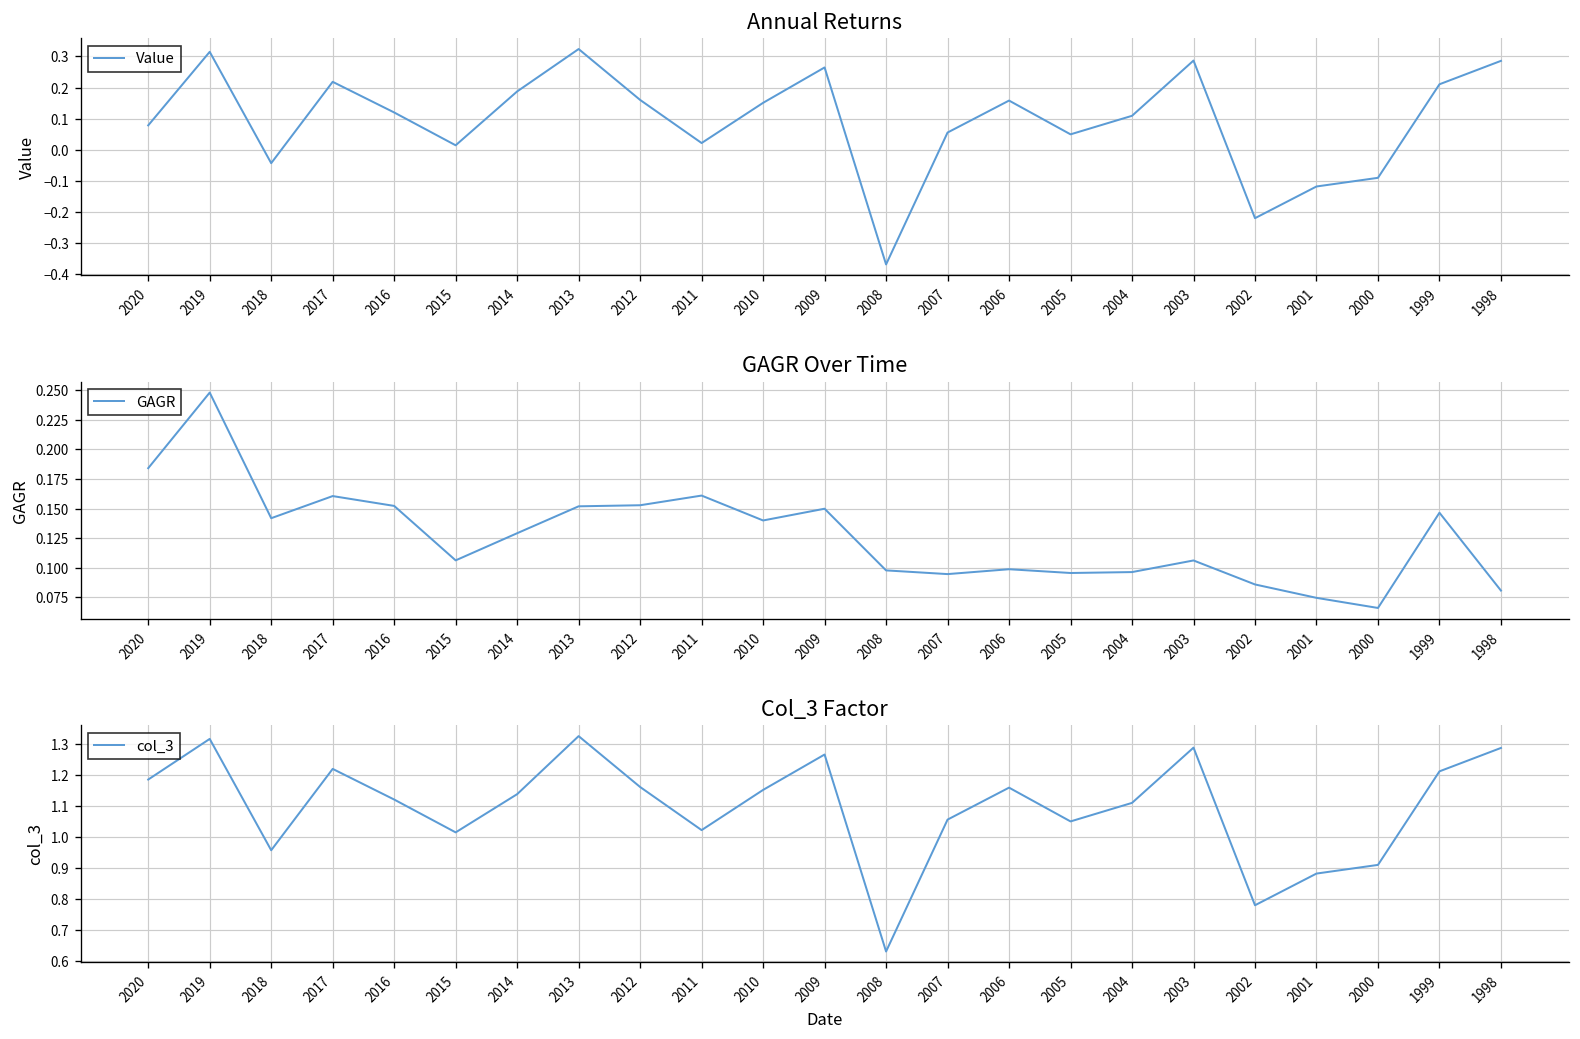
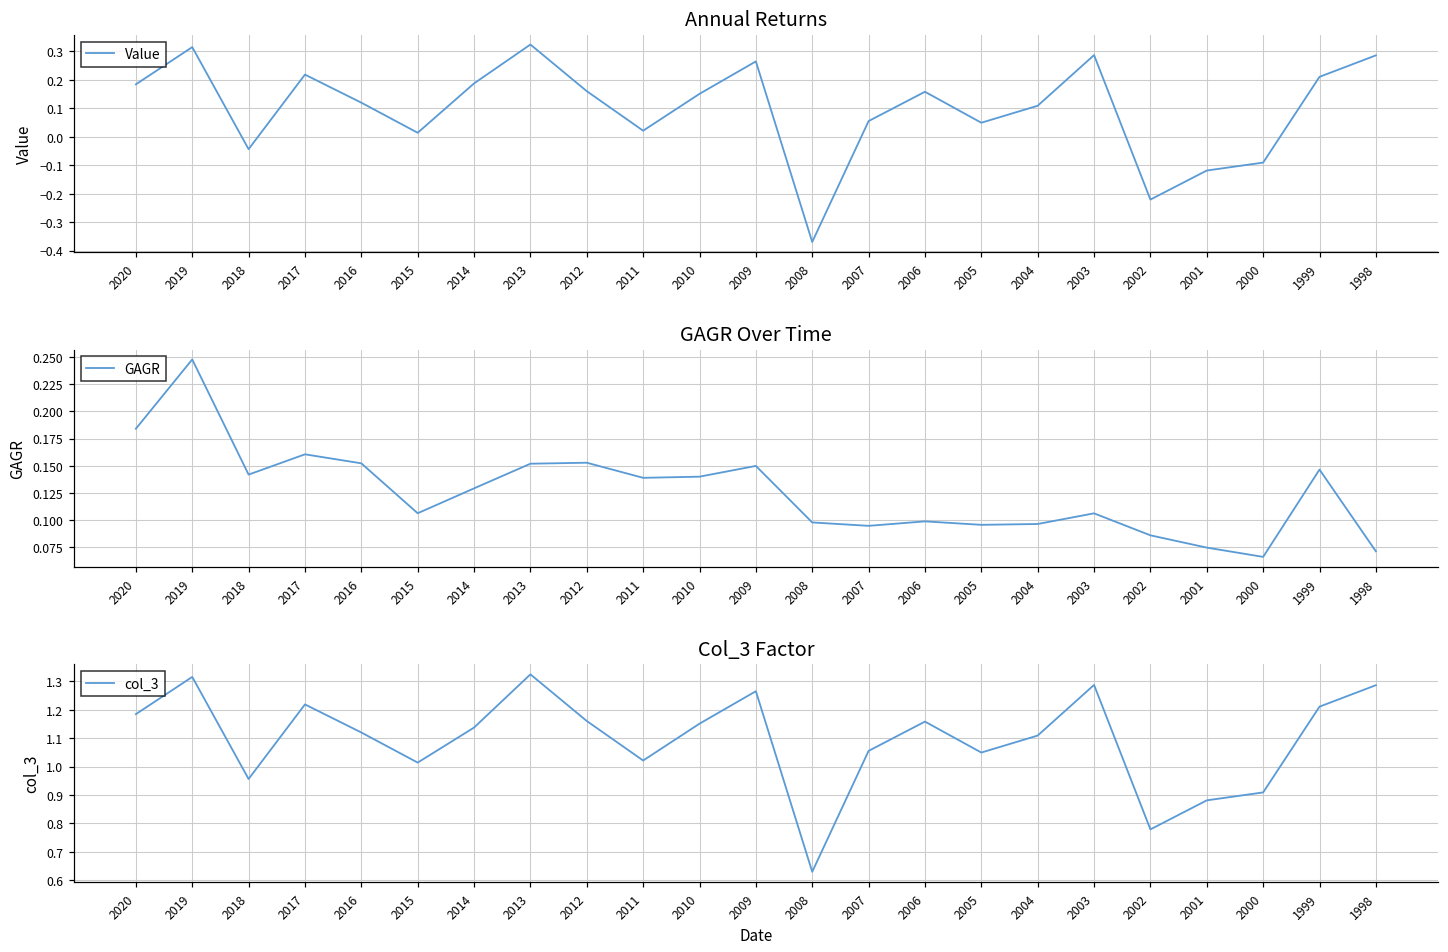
Annual Returns, 2020: 0.08 -> 0.18
GAGR Over Time, 2011: 0.16 -> 0.14
GAGR Over Time, 1998: 0.08 -> 0.07
